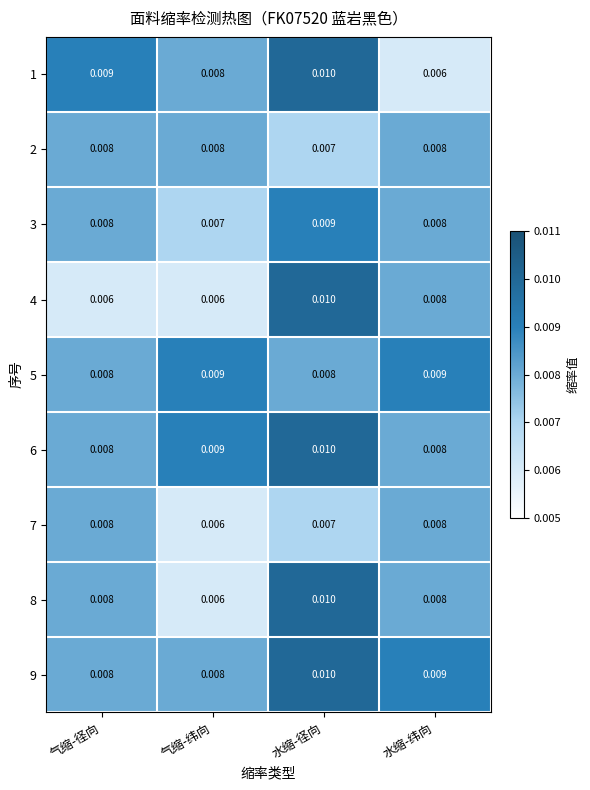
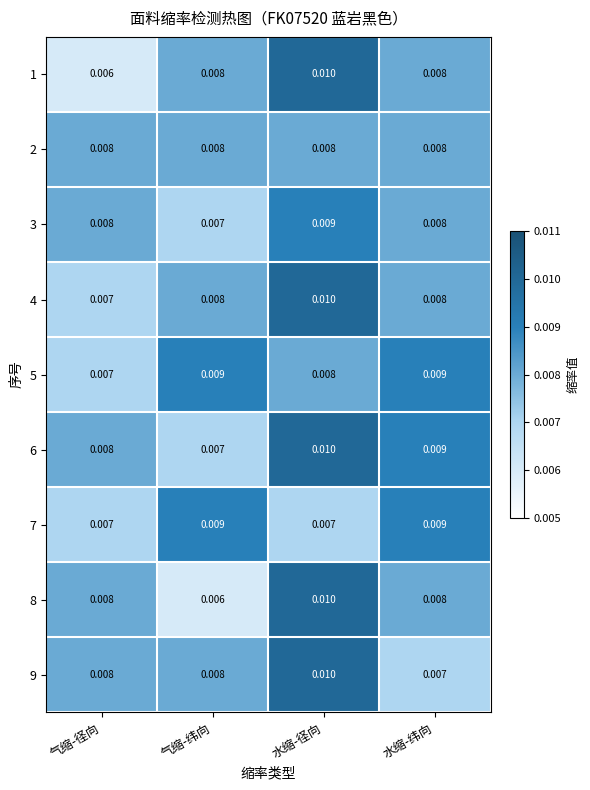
1, 气缩-径向: 0.009 -> 0.006
1, 水缩-纬向: 0.006 -> 0.008
2, 水缩-径向: 0.007 -> 0.008
4, 气缩-径向: 0.006 -> 0.007
4, 气缩-纬向: 0.006 -> 0.008
5, 气缩-径向: 0.008 -> 0.007
6, 气缩-纬向: 0.009 -> 0.007
6, 水缩-纬向: 0.008 -> 0.009
7, 气缩-径向: 0.008 -> 0.007
7, 气缩-纬向: 0.006 -> 0.009
7, 水缩-纬向: 0.008 -> 0.009
9, 水缩-纬向: 0.009 -> 0.007
